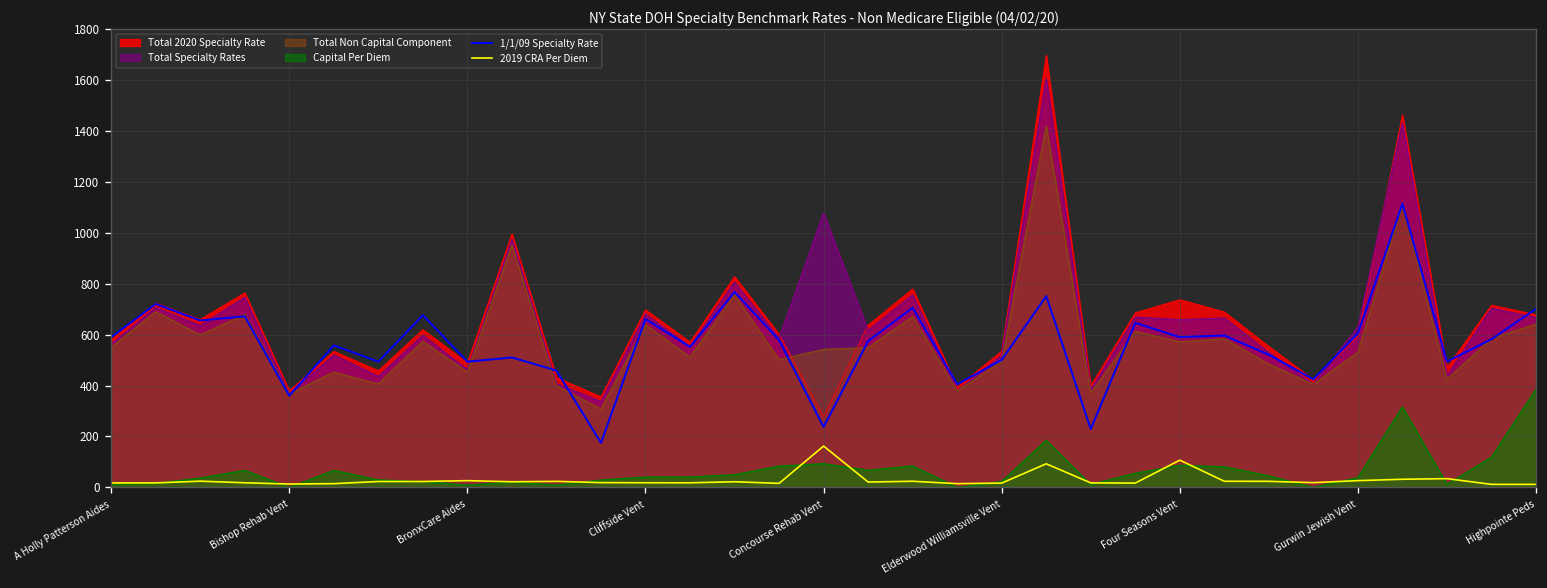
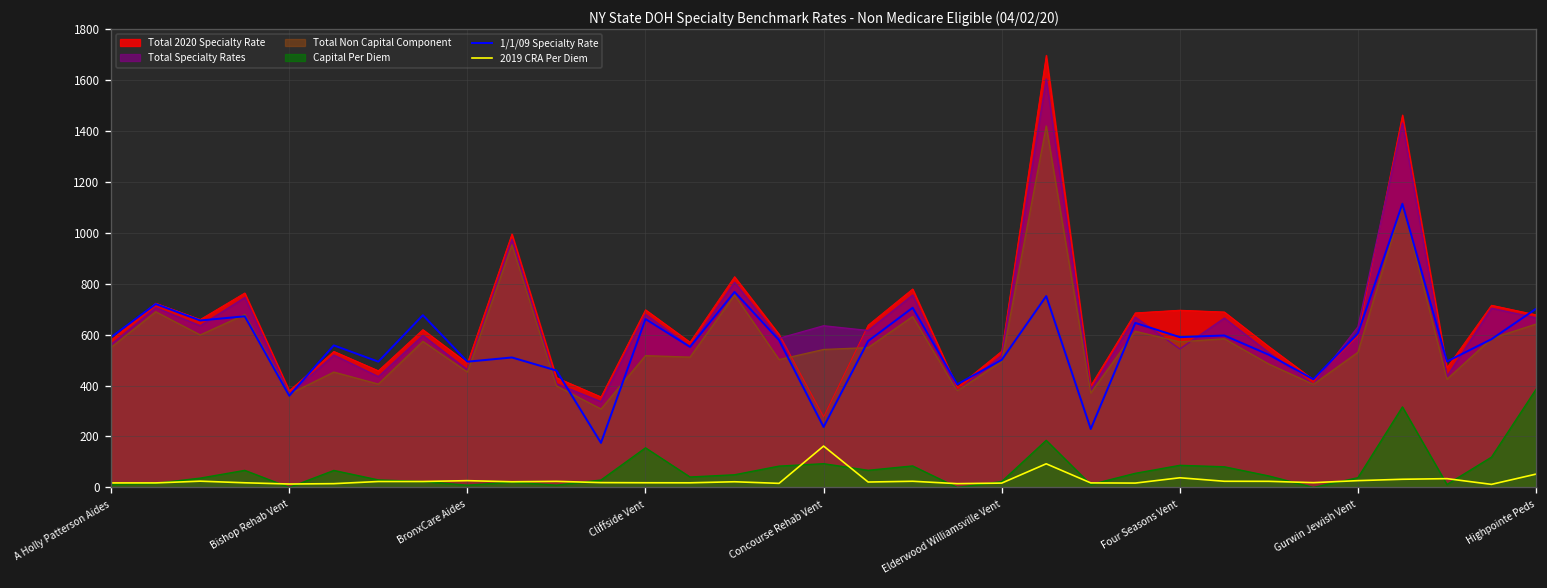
Total Non Capital Component, Cliffside Vent: 640 -> 520
Capital Per Diem, Cliffside Vent: 40 -> 160
Total Specialty Rates, Concourse Rehab Vent: 1080 -> 640
Total 2020 Specialty Rate, Four Seasons Vent: 740 -> 700
Total Specialty Rates, Four Seasons Vent: 660 -> 540
2019 CRA Per Diem, Four Seasons Vent: 110 -> 40
2019 CRA Per Diem, Highpointe Peds: 10 -> 50
